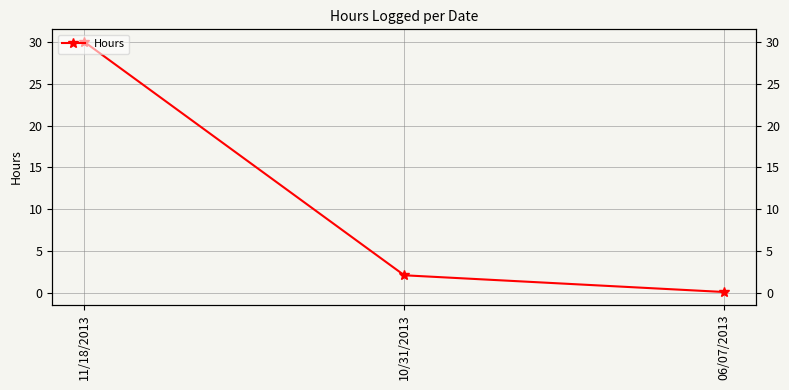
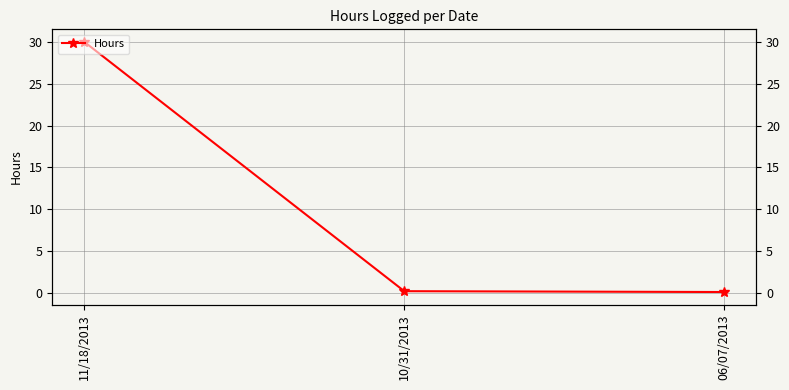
10/31/2013: 2 -> 0
